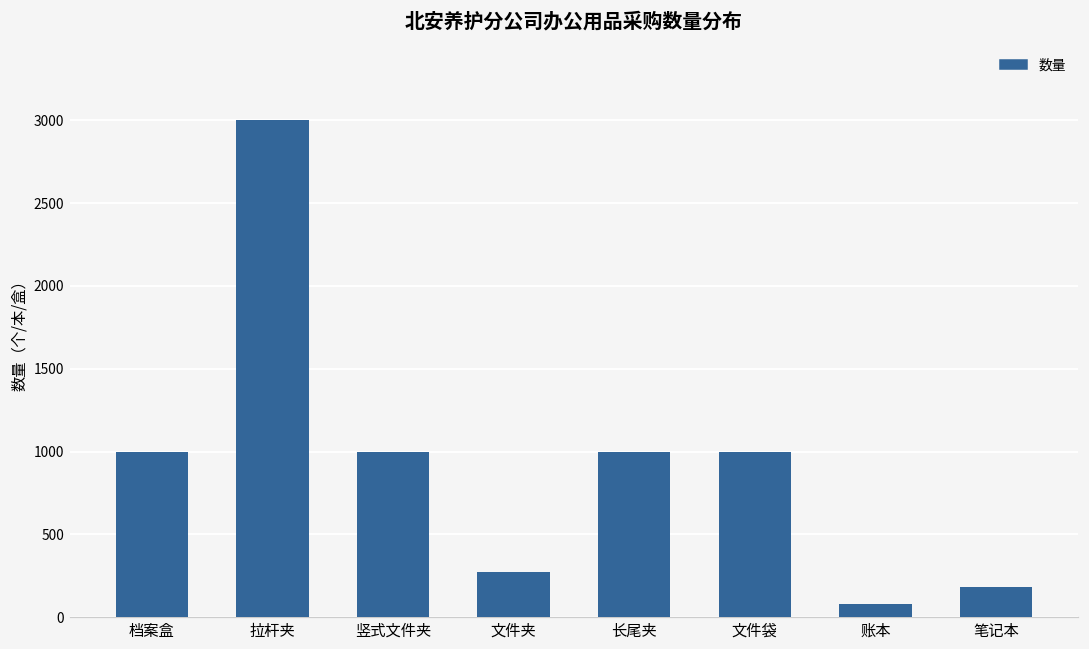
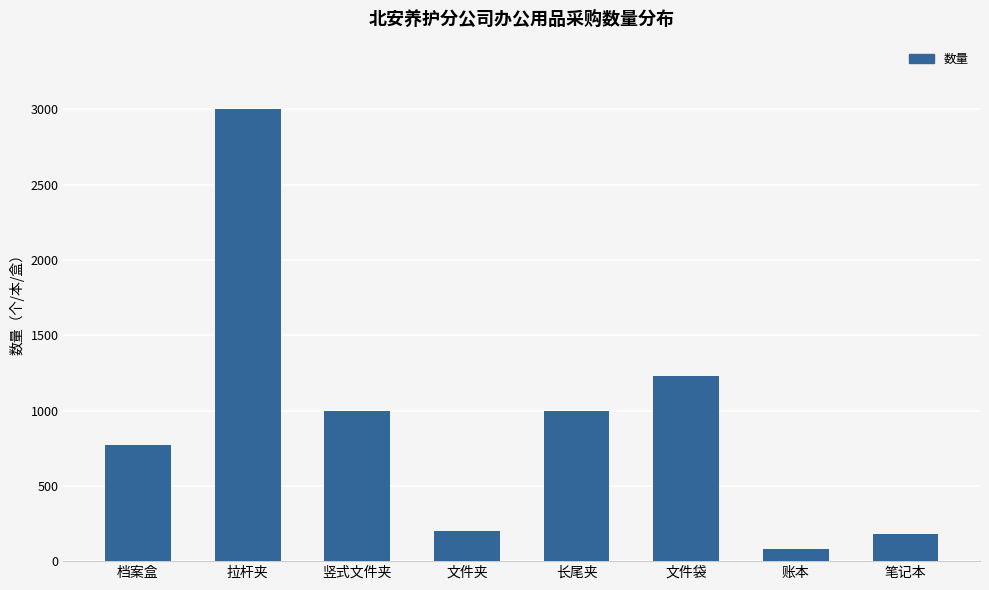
档案盒: 1000 -> 770
文件夹: 280 -> 200
文件袋: 1000 -> 1230
